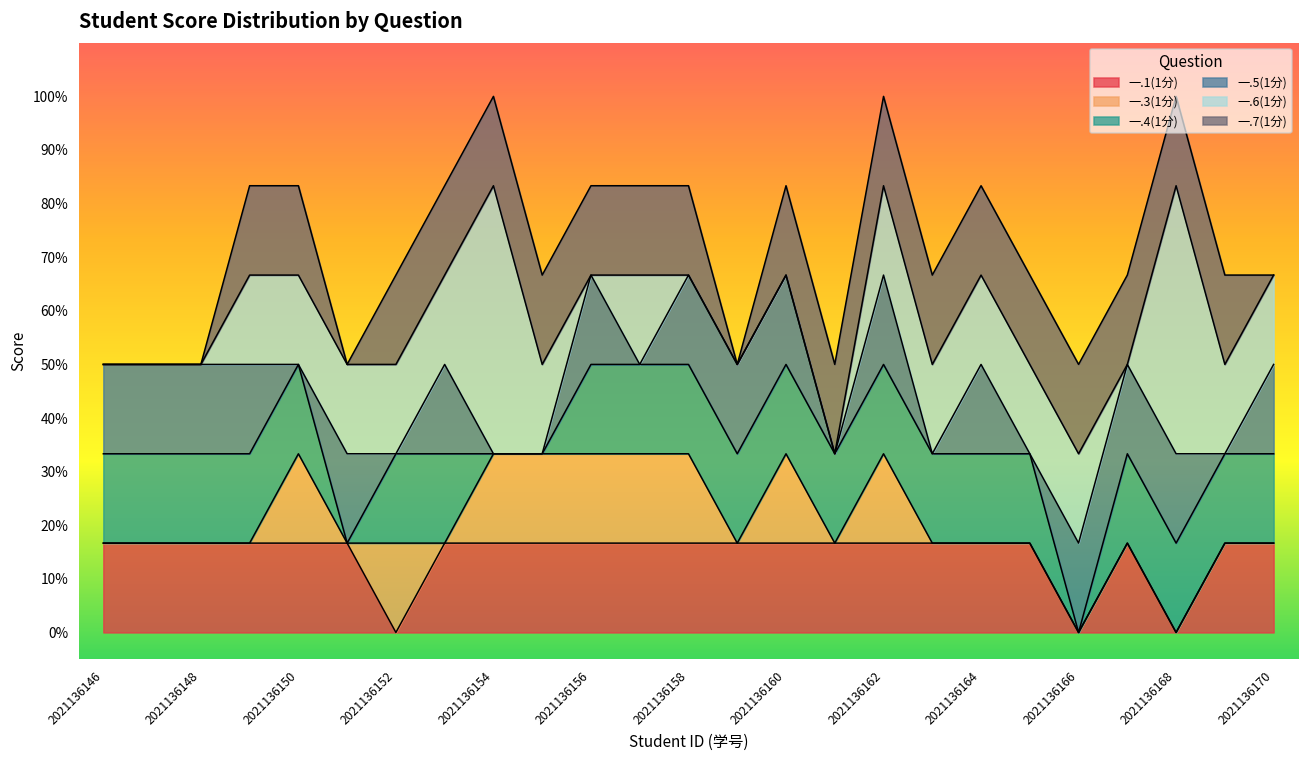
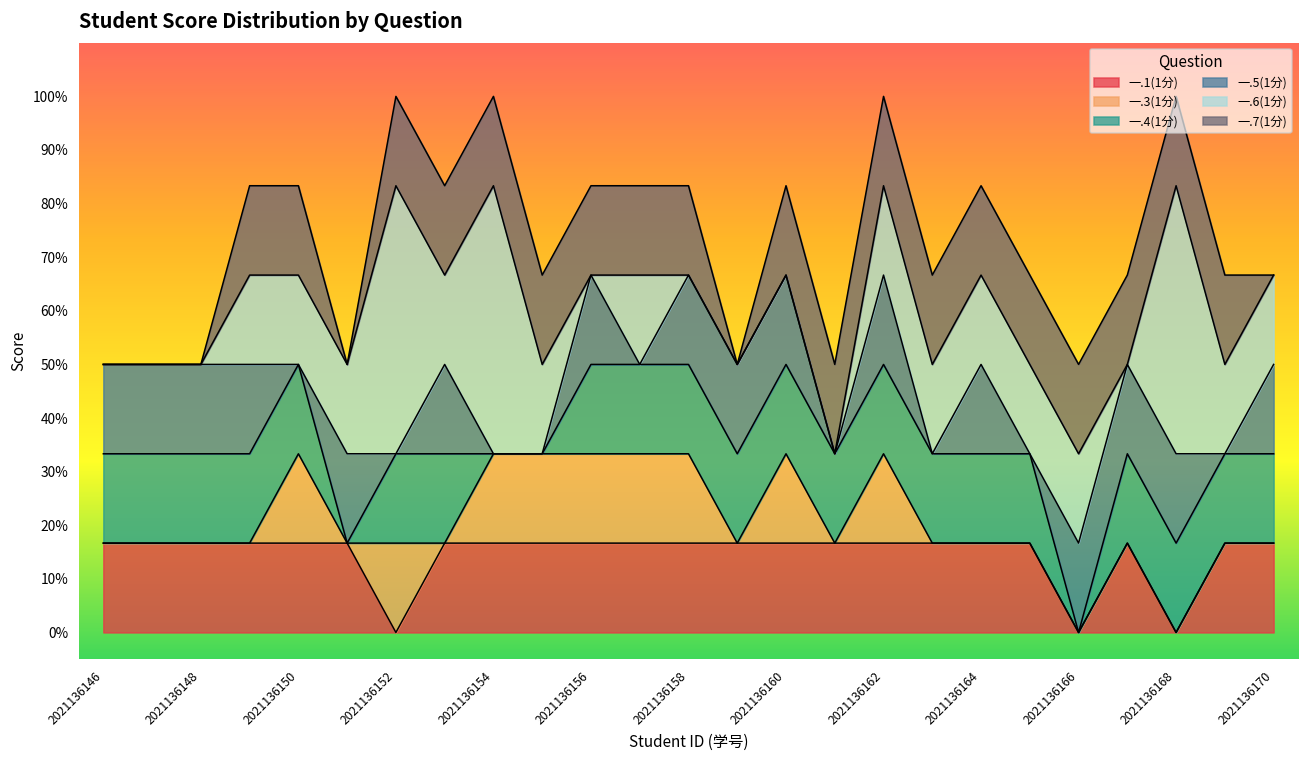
一.6(1分), 2021136152: 17% -> 50%
